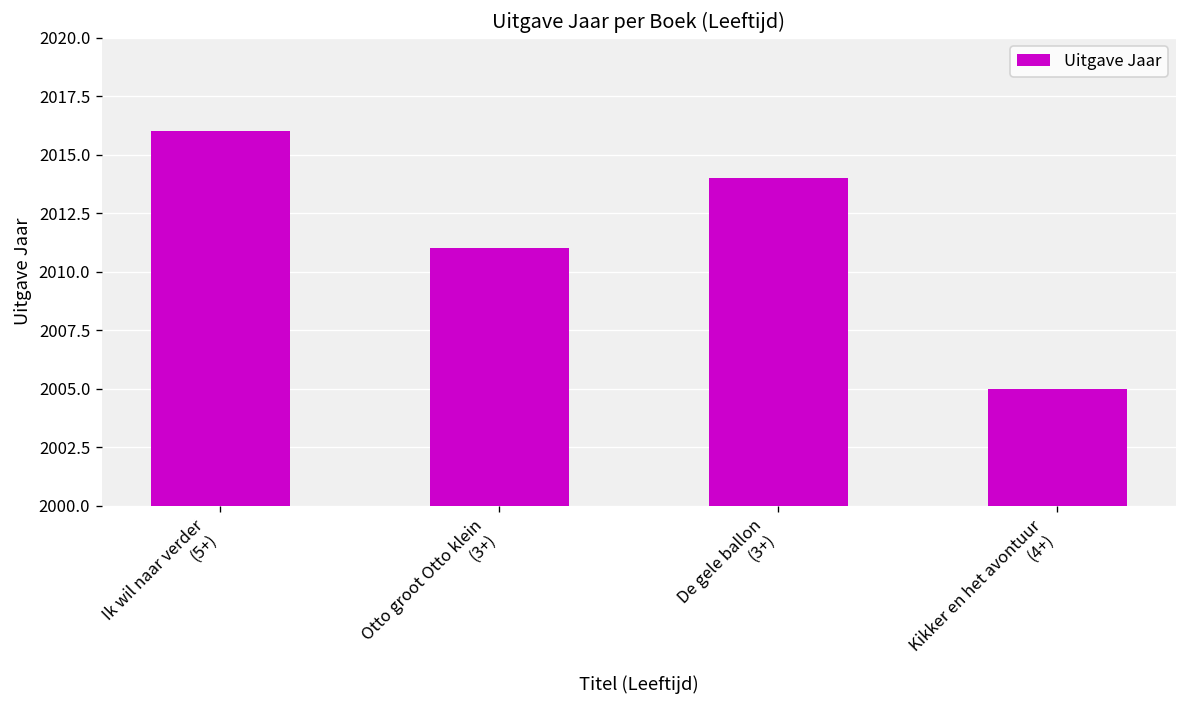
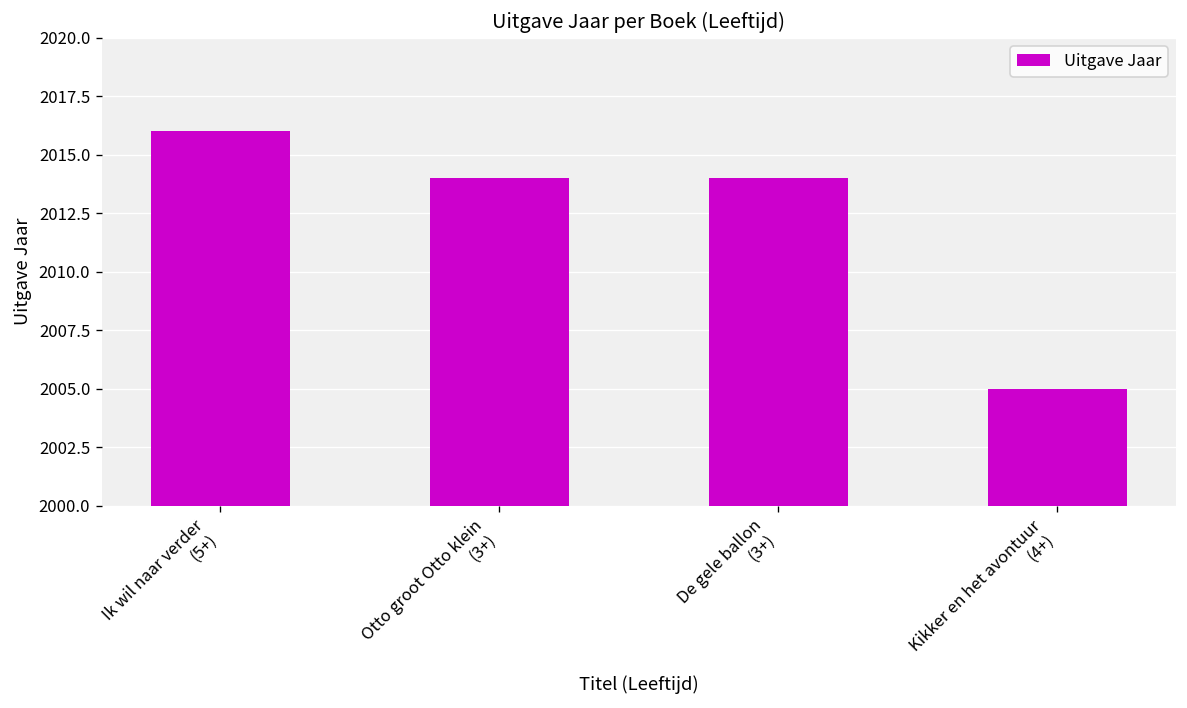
Otto groot Otto klein (3+): 2011 -> 2014
